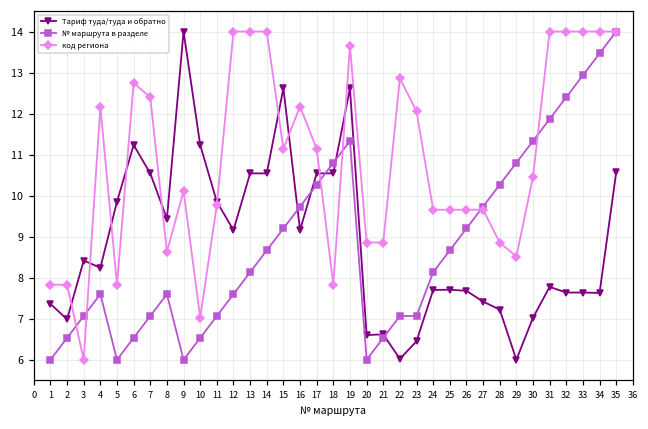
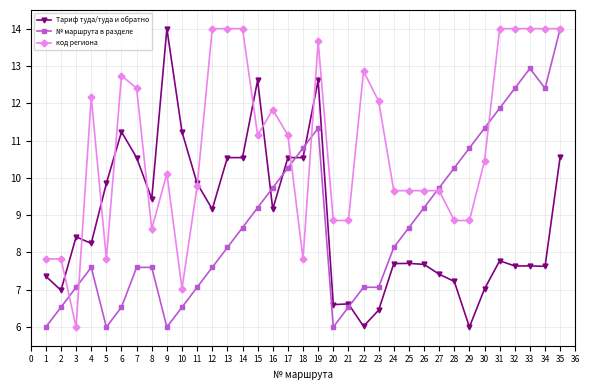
№ маршрута в разделе, 7: 7.1 -> 7.6
код региона, 16: 12.2 -> 11.8
код региона, 29: 8.5 -> 8.9
№ маршрута в разделе, 34: 13.5 -> 12.4
